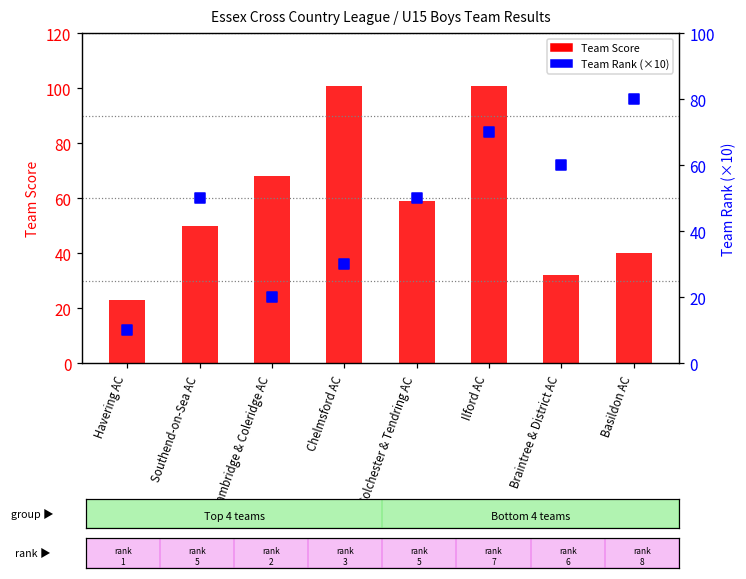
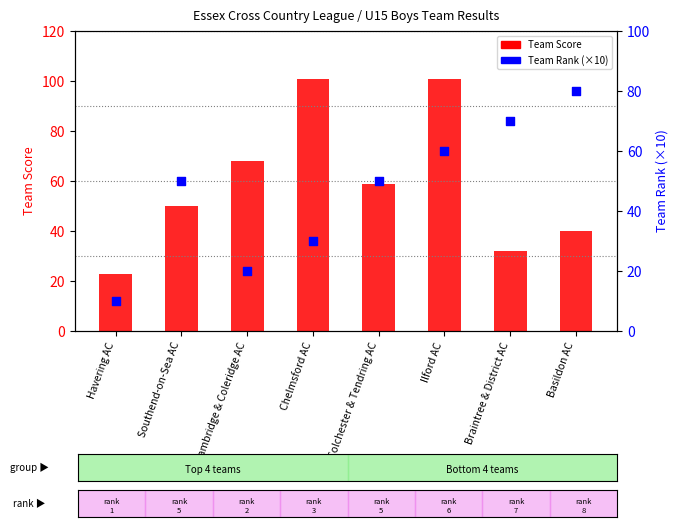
Team Rank (×10), Ilford AC: 7 -> 6
Team Rank (×10), Braintree & District AC: 6 -> 7
